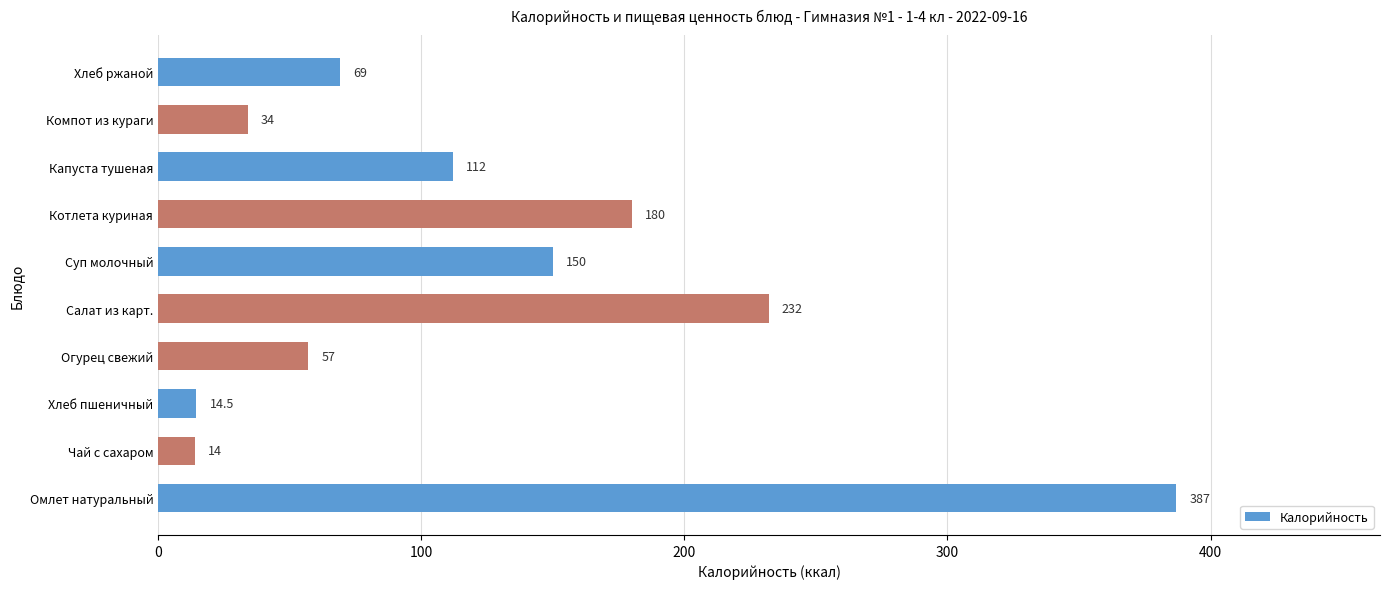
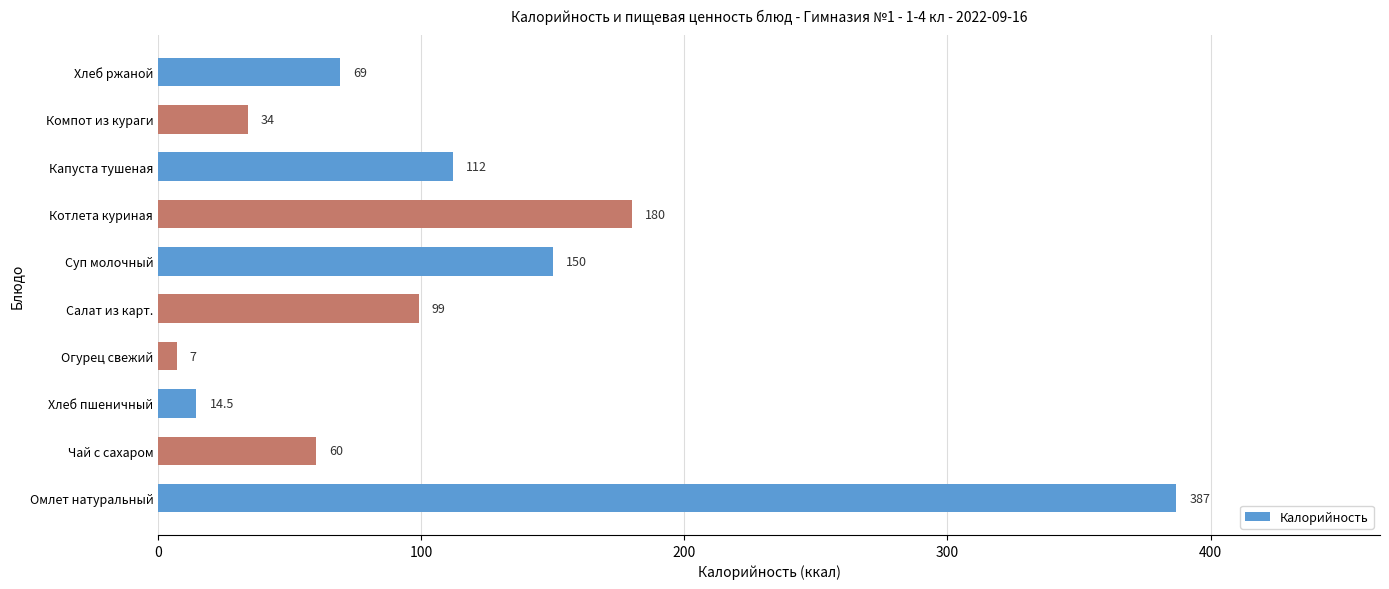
Салат из карт.: 232 -> 99
Огурец свежий: 57 -> 7
Чай с сахаром: 14 -> 60
